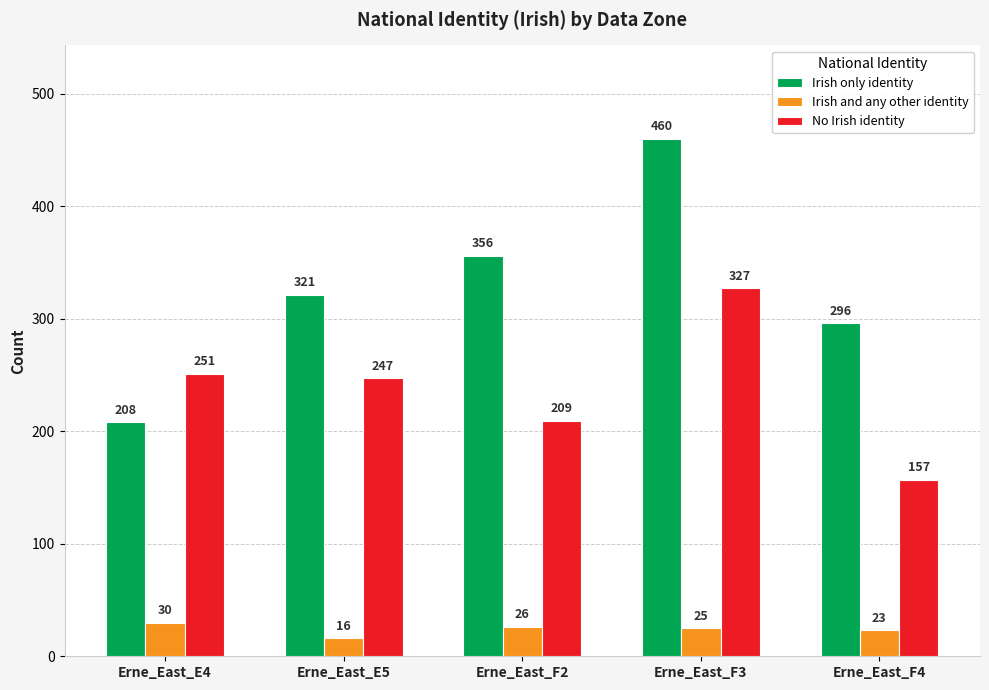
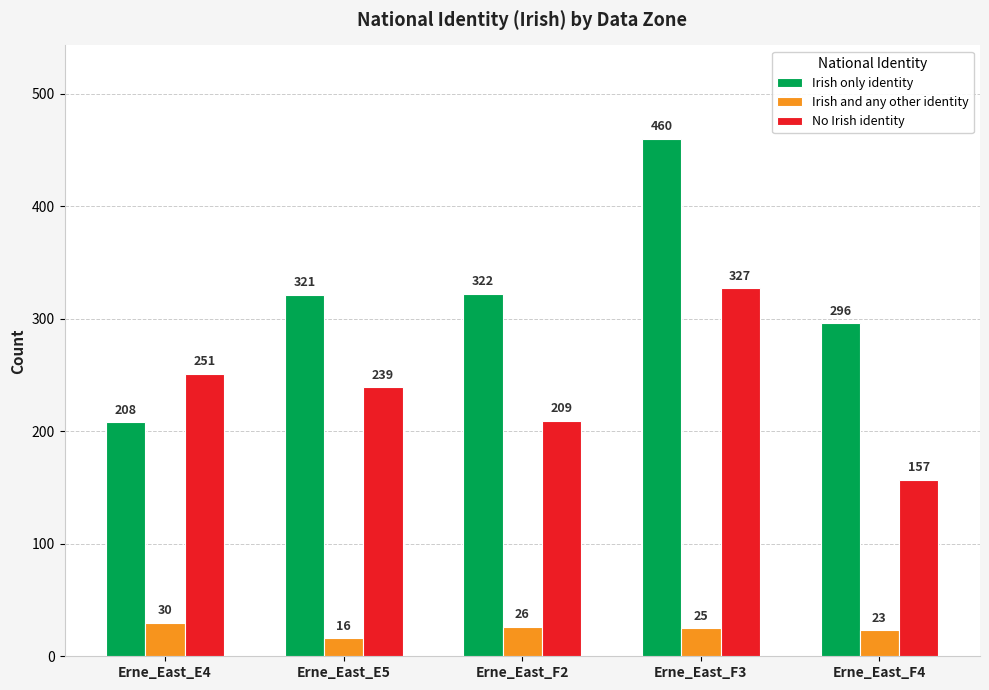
No Irish identity, Erne_East_E5: 247 -> 239
Irish only identity, Erne_East_F2: 356 -> 322
